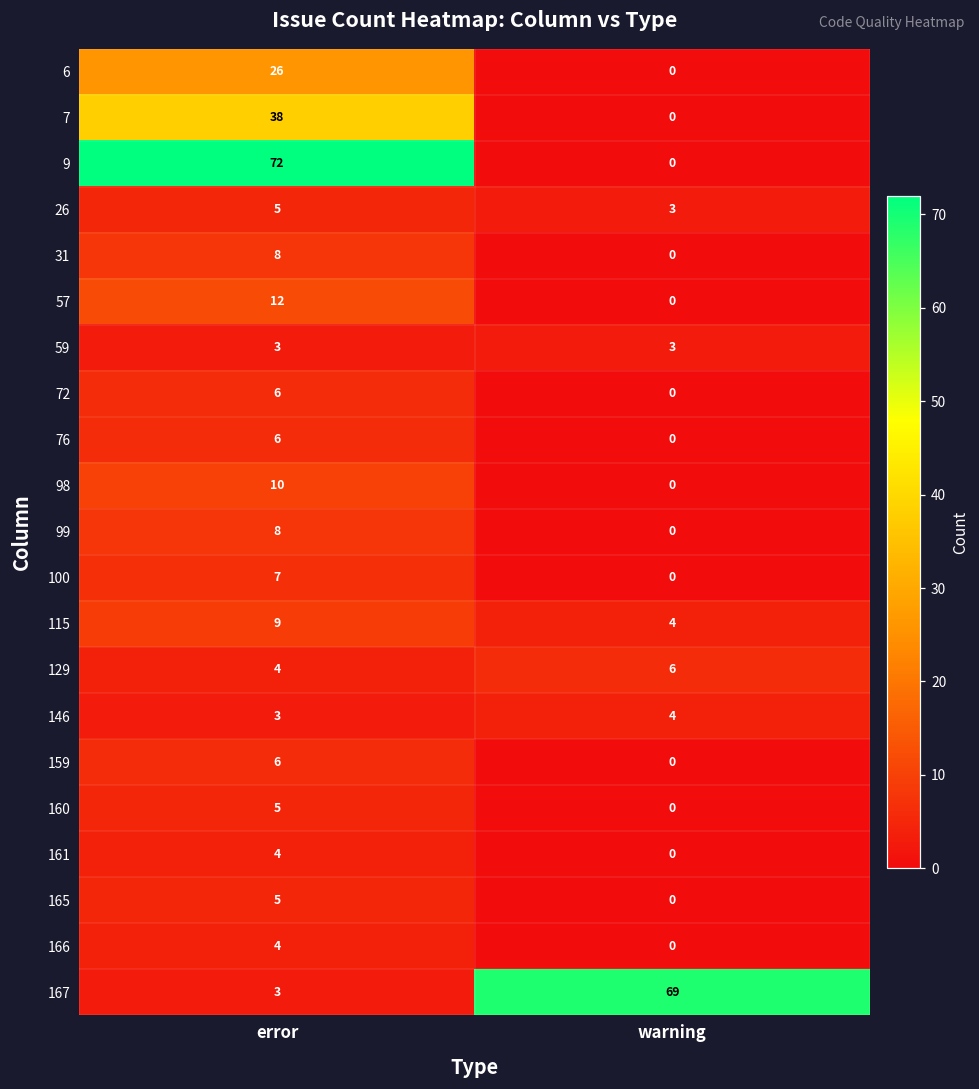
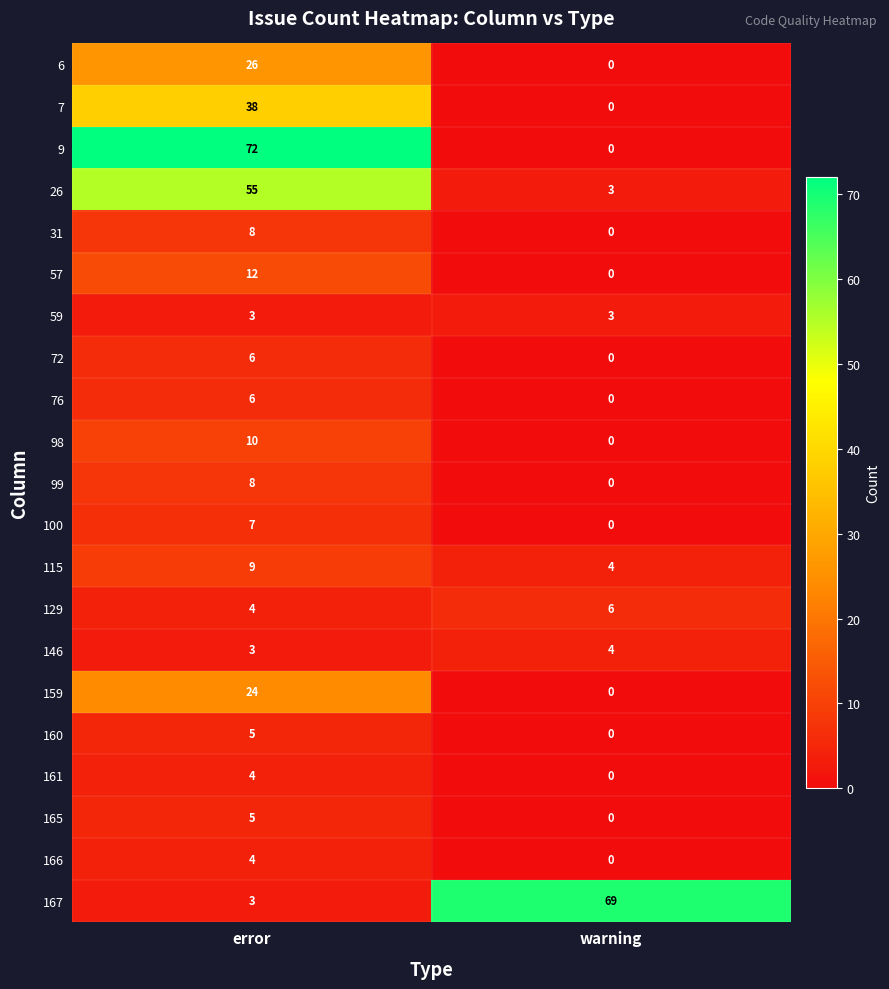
26, error: 5 -> 55
159, error: 6 -> 24
